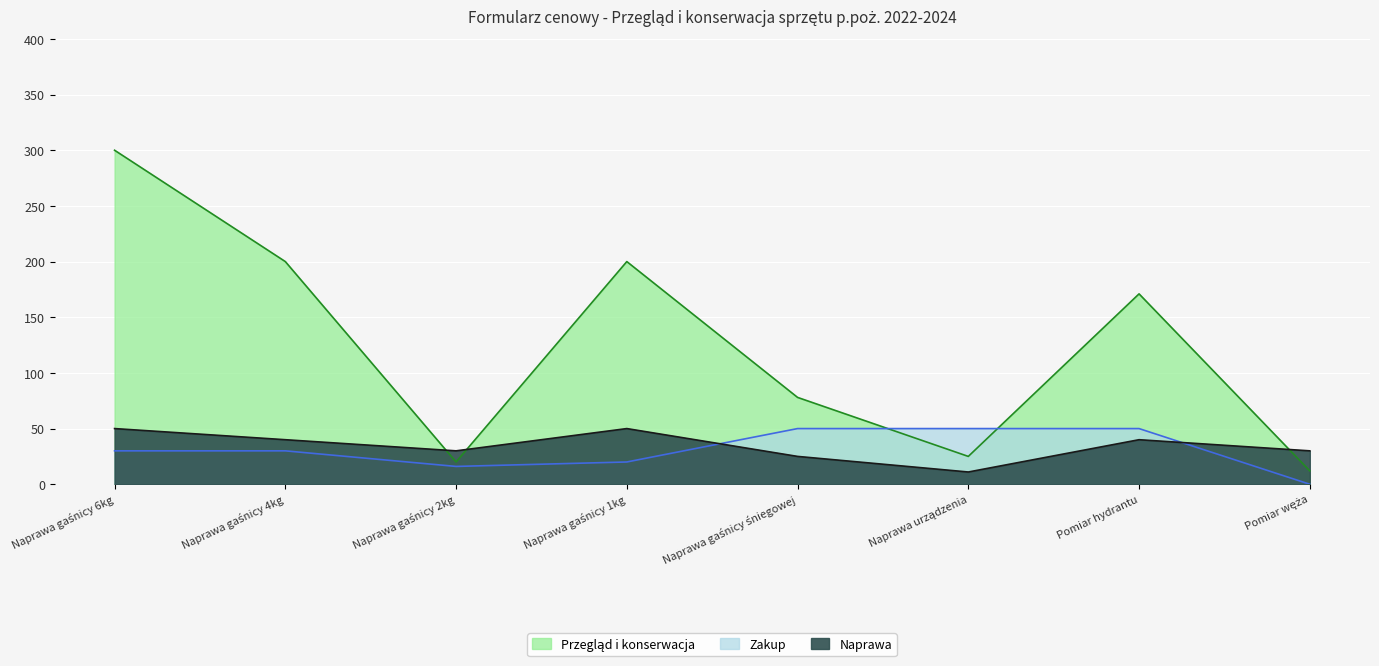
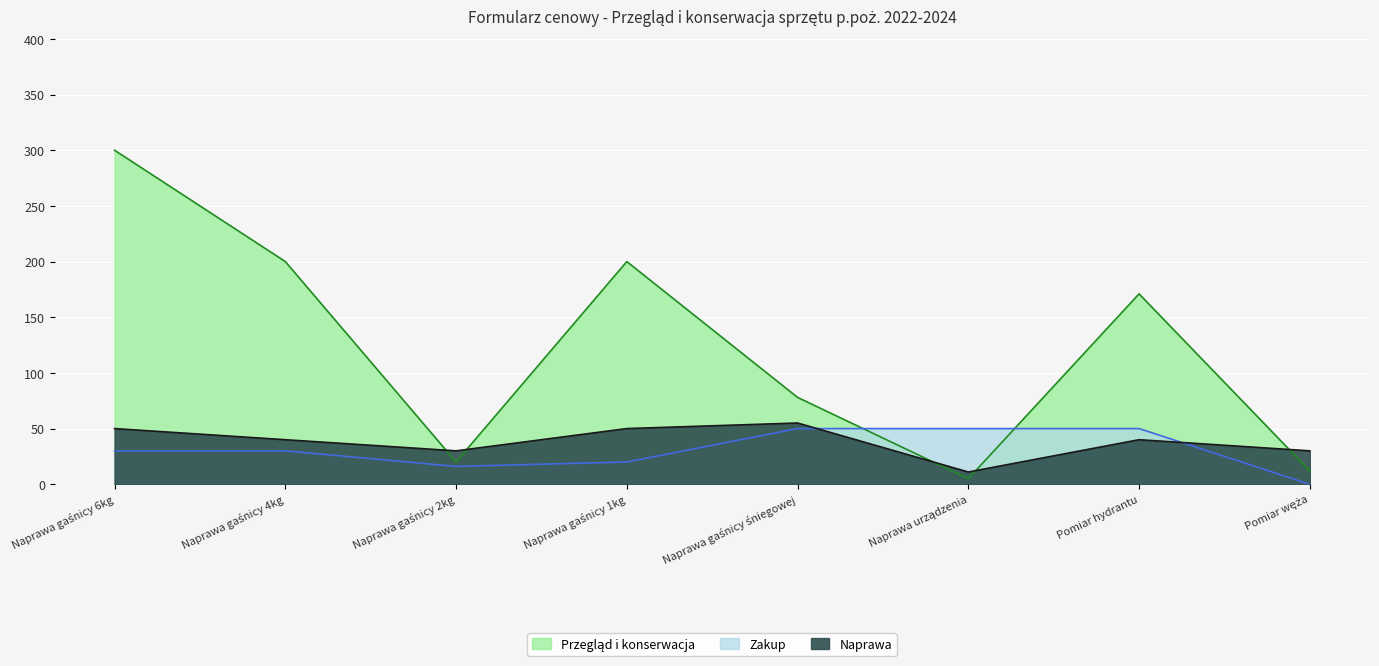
Naprawa, Naprawa gaśnicy śniegowej: 25 -> 55
Przegląd i konserwacja, Naprawa urządzenia: 25 -> 5
